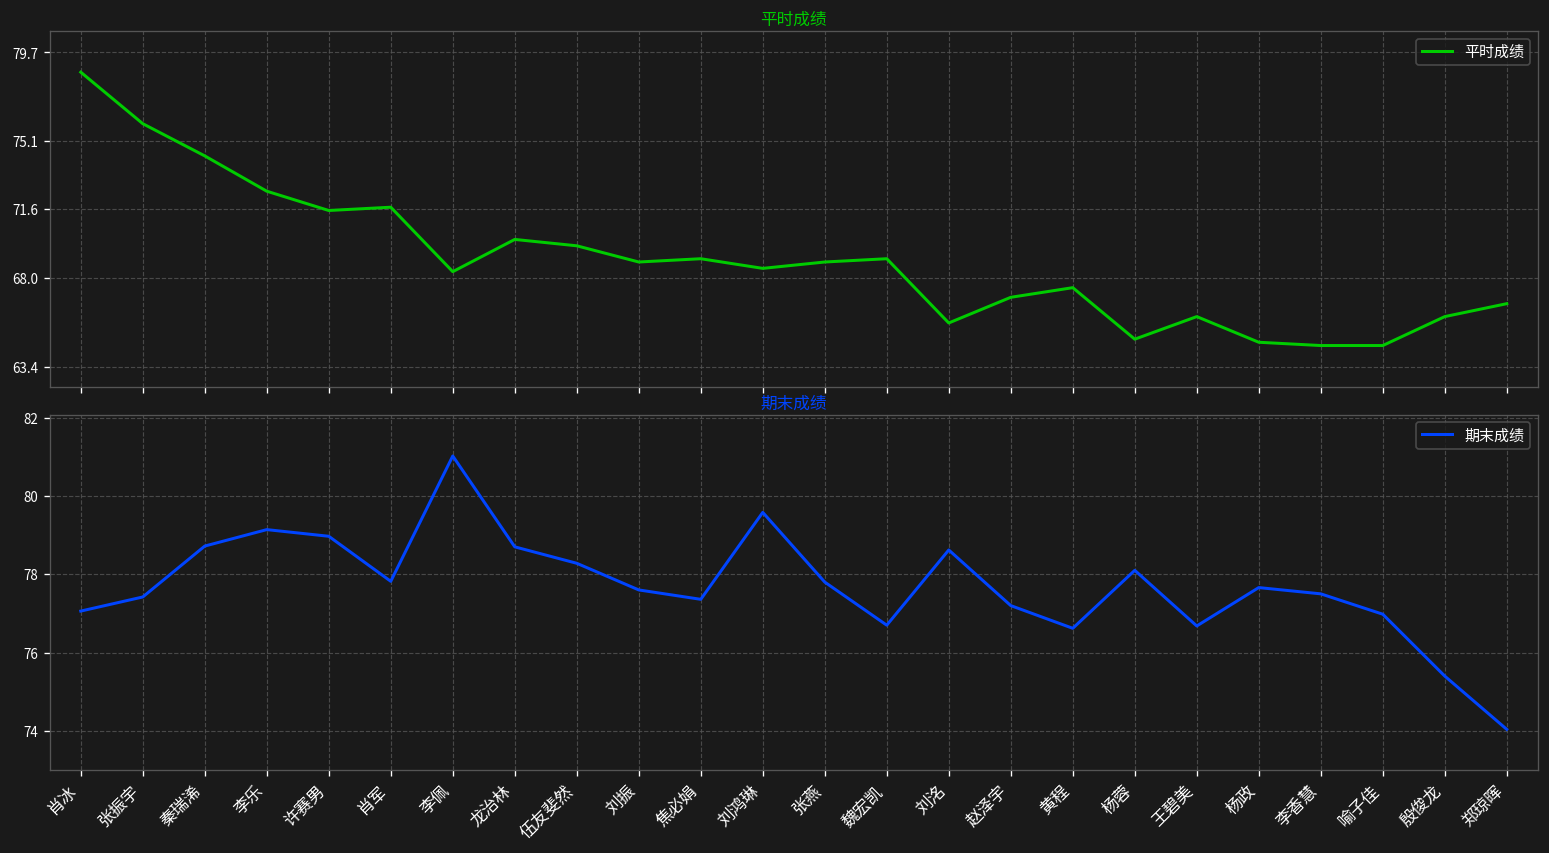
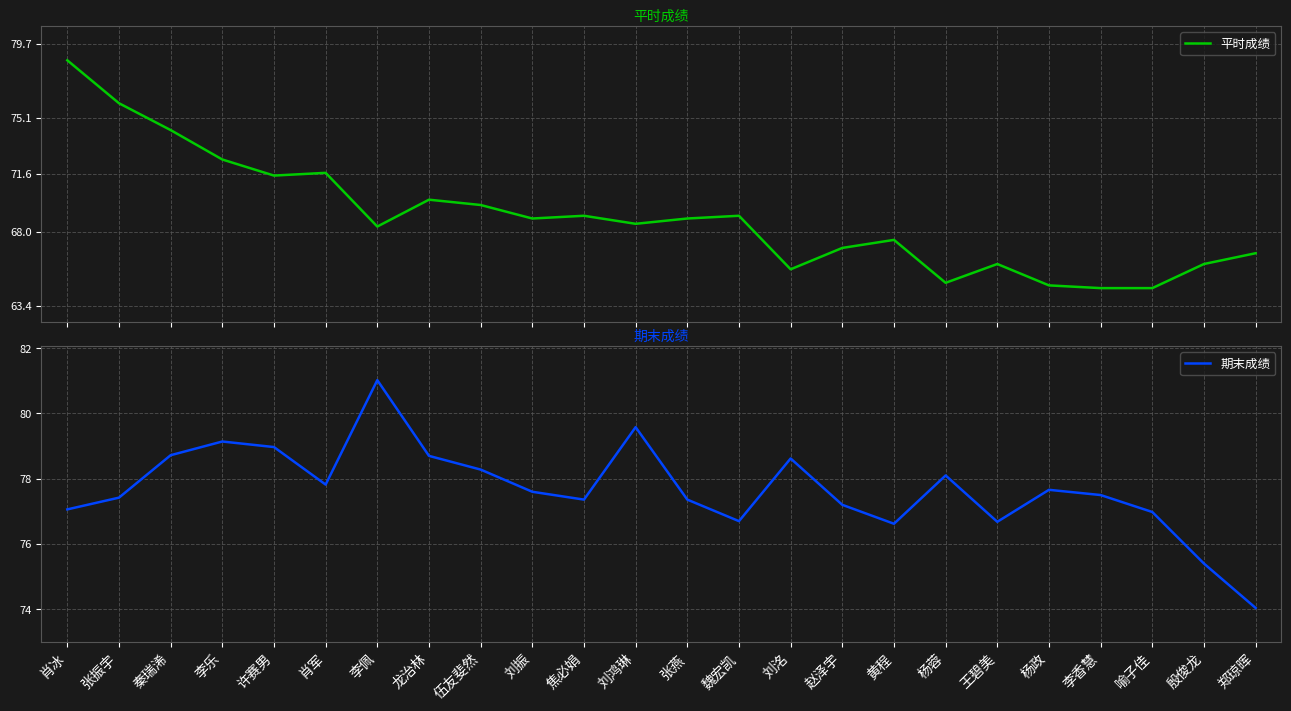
期末成绩, 张燕: 77.8 -> 77.4
